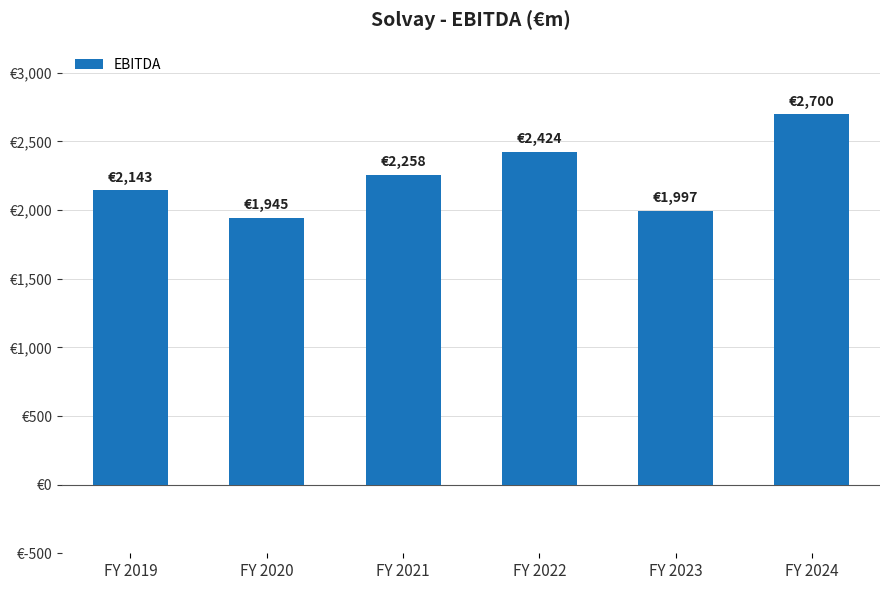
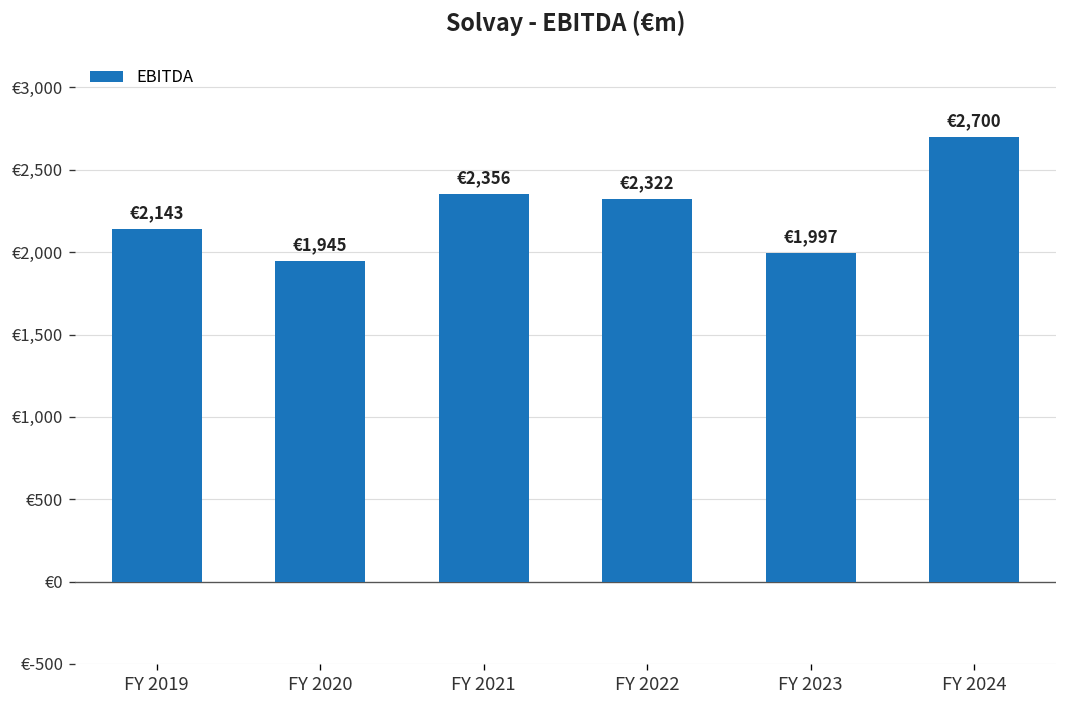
FY 2021: €2,258 -> €2,356
FY 2022: €2,424 -> €2,322
